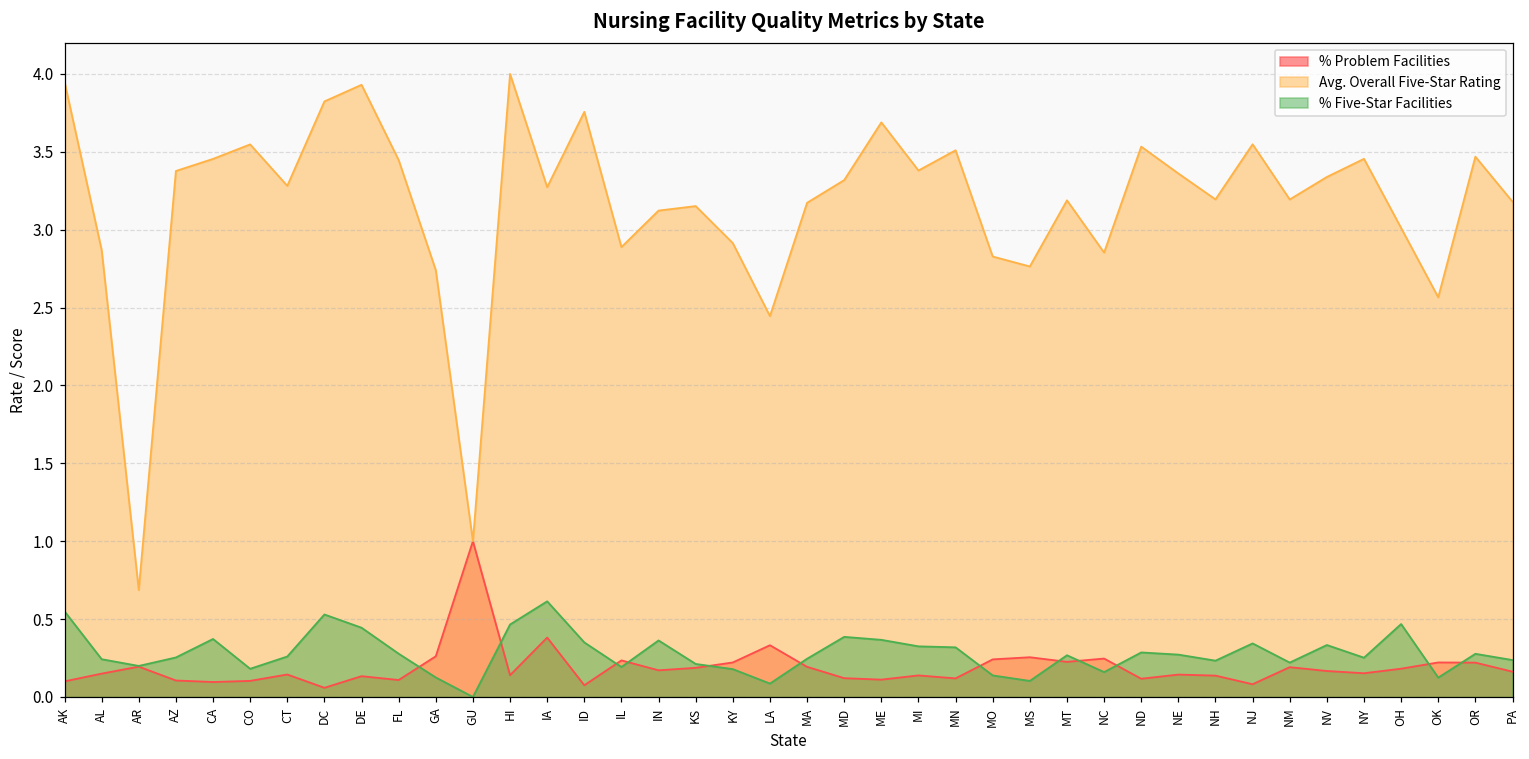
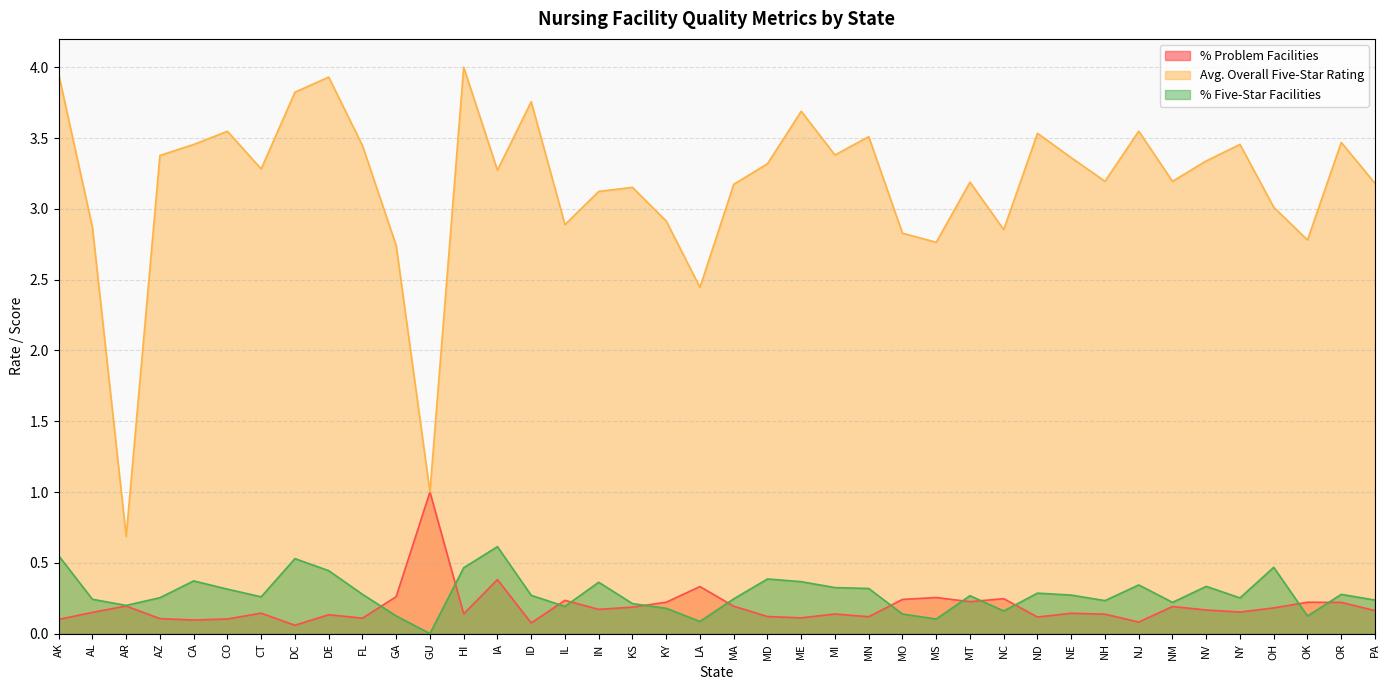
% Five-Star Facilities, CO: 0.18 -> 0.31
% Five-Star Facilities, ID: 0.35 -> 0.27
Avg. Overall Five-Star Rating, OK: 2.57 -> 2.78
